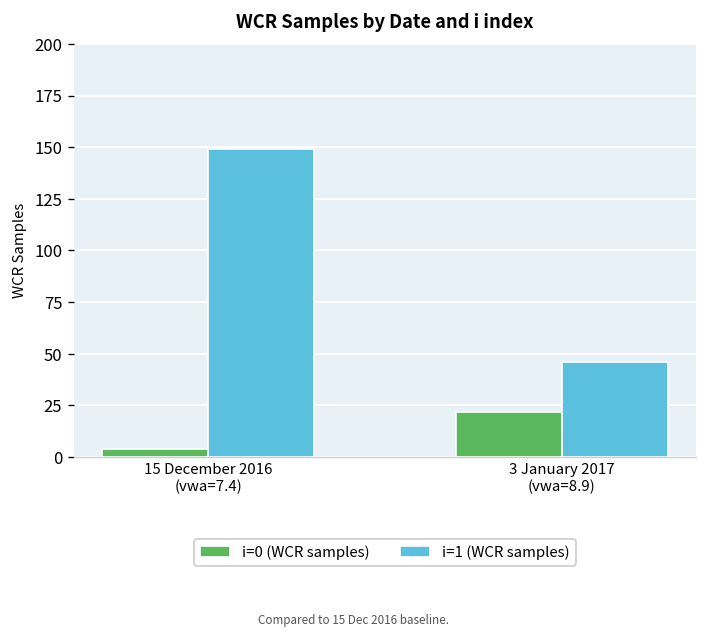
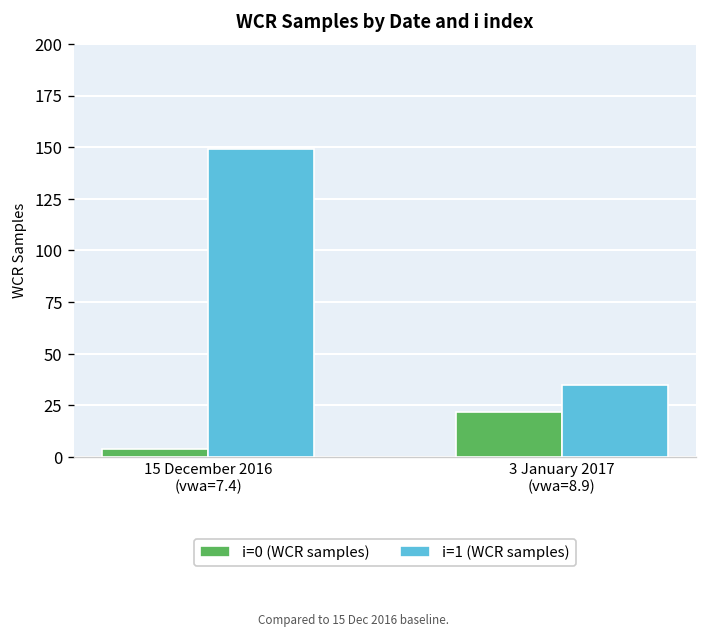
i=1 (WCR samples), 3 January 2017 (vwa=8.9): 46 -> 35
